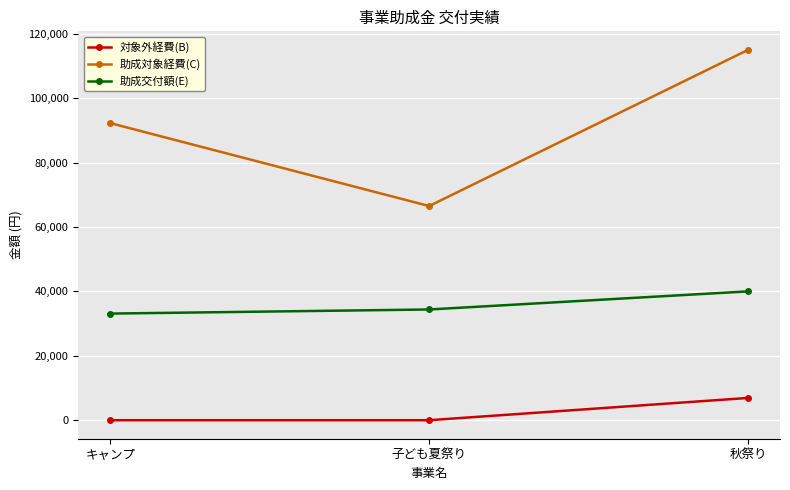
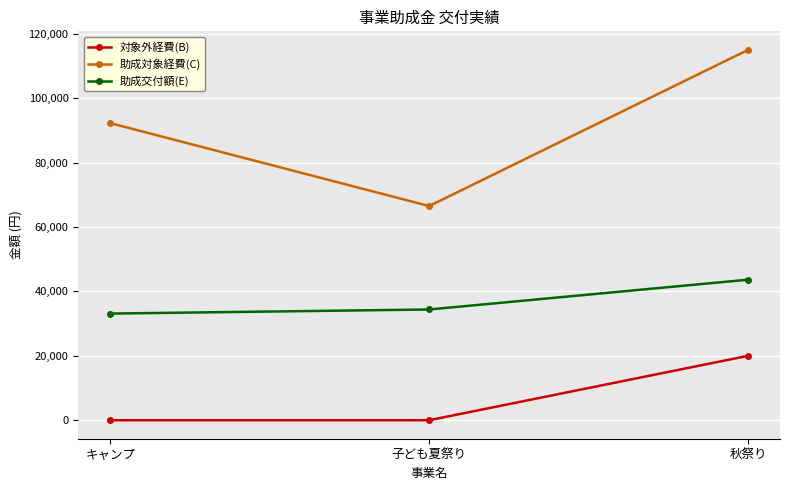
対象外経費(B), 秋祭り: 7,000 -> 20,000
助成交付額(E), 秋祭り: 40,000 -> 44,000
